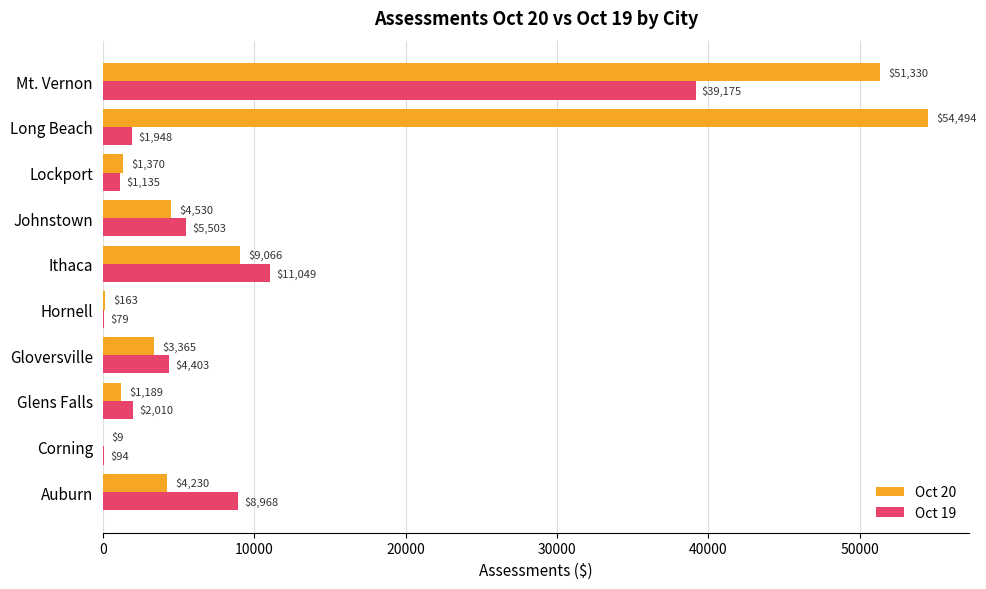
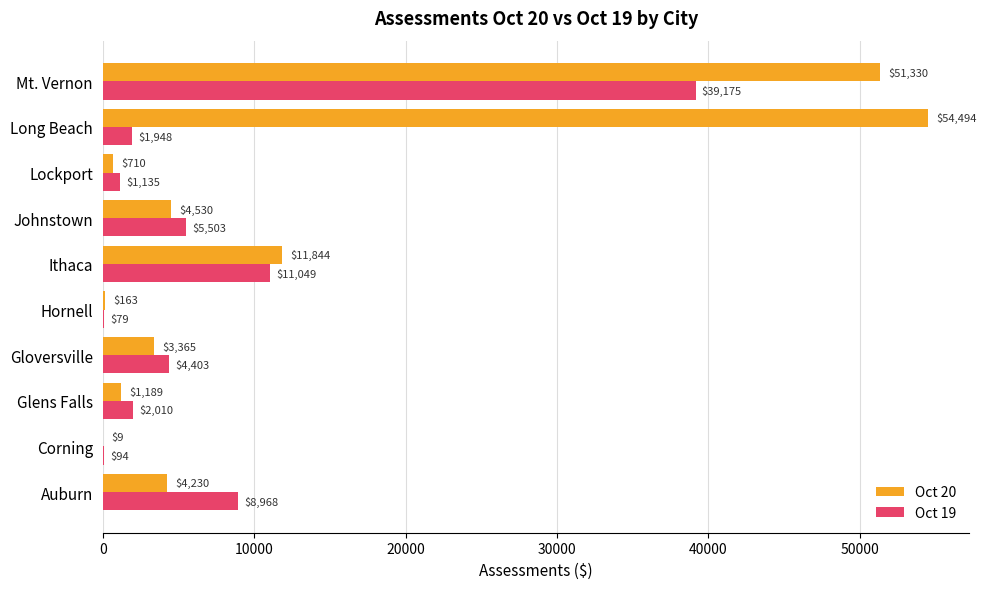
Oct 20, Lockport: $1,370 -> $710
Oct 20, Ithaca: $9,066 -> $11,844
